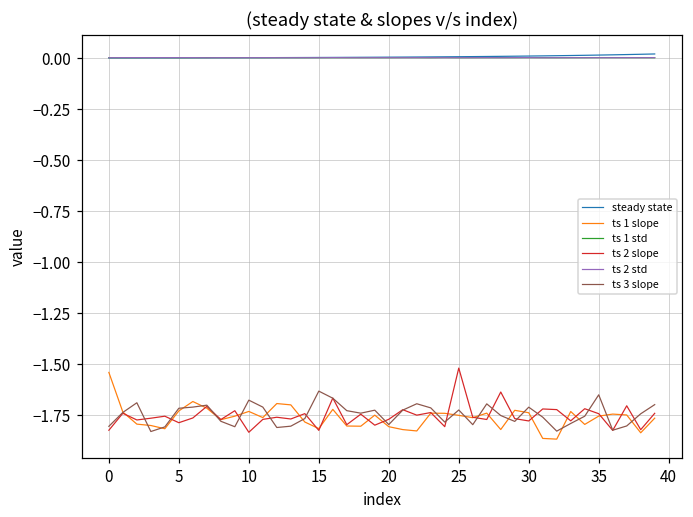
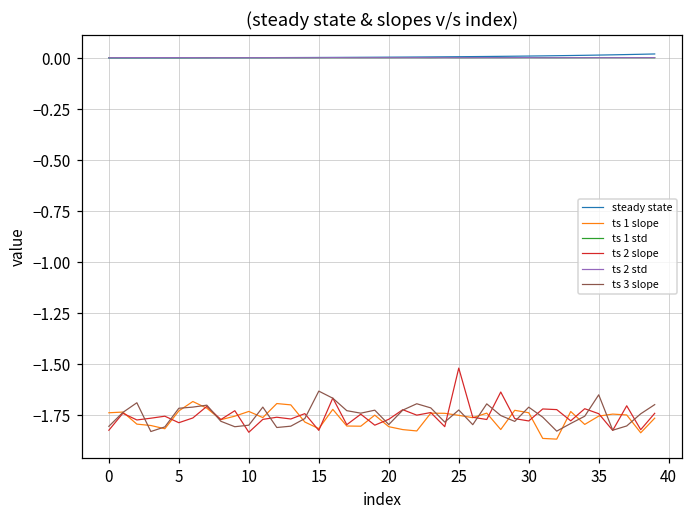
ts 1 slope, 0: -1.54 -> -1.74
ts 3 slope, 10: -1.68 -> -1.80
